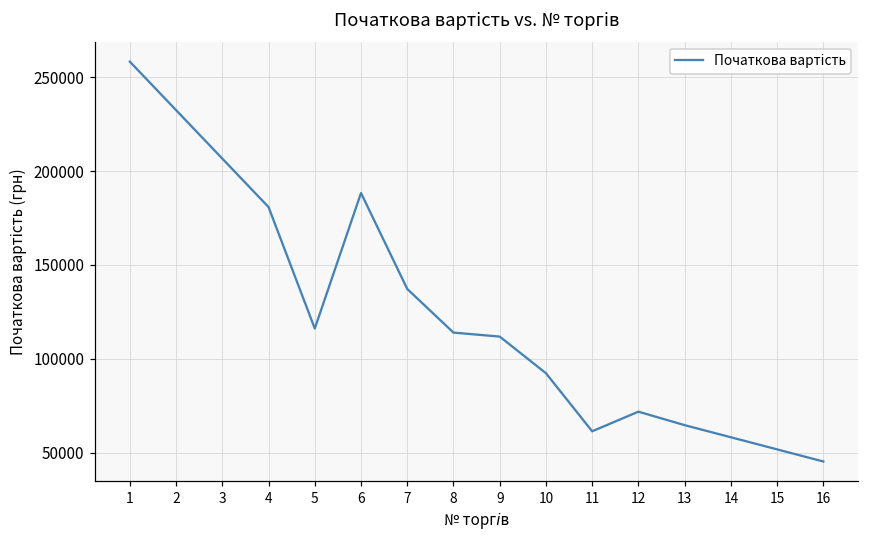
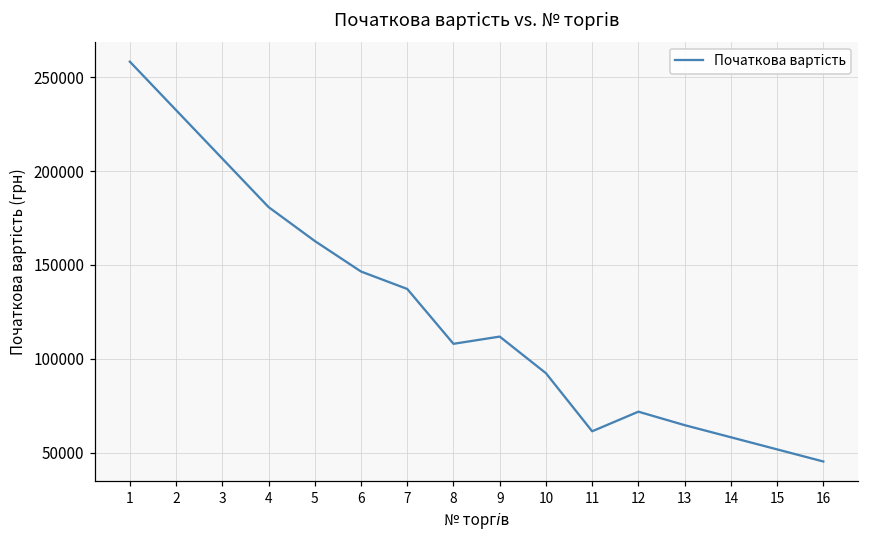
5: 116000 -> 163000
6: 188000 -> 147000
8: 114000 -> 108000
